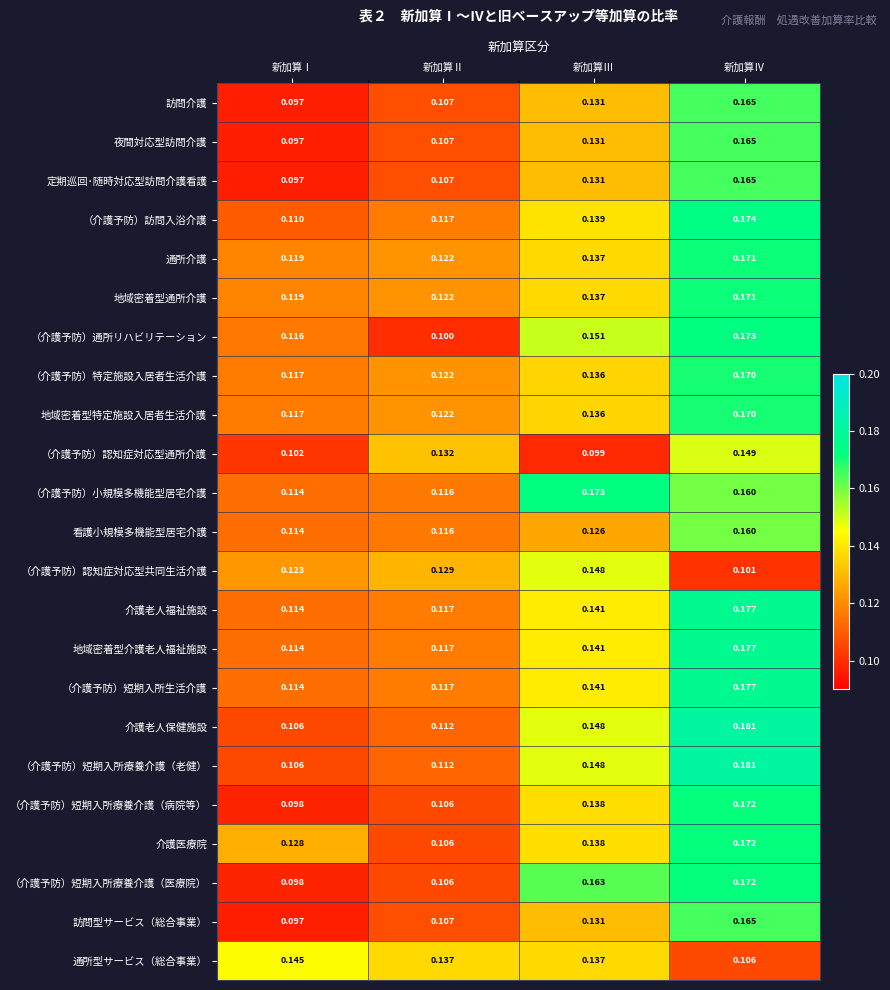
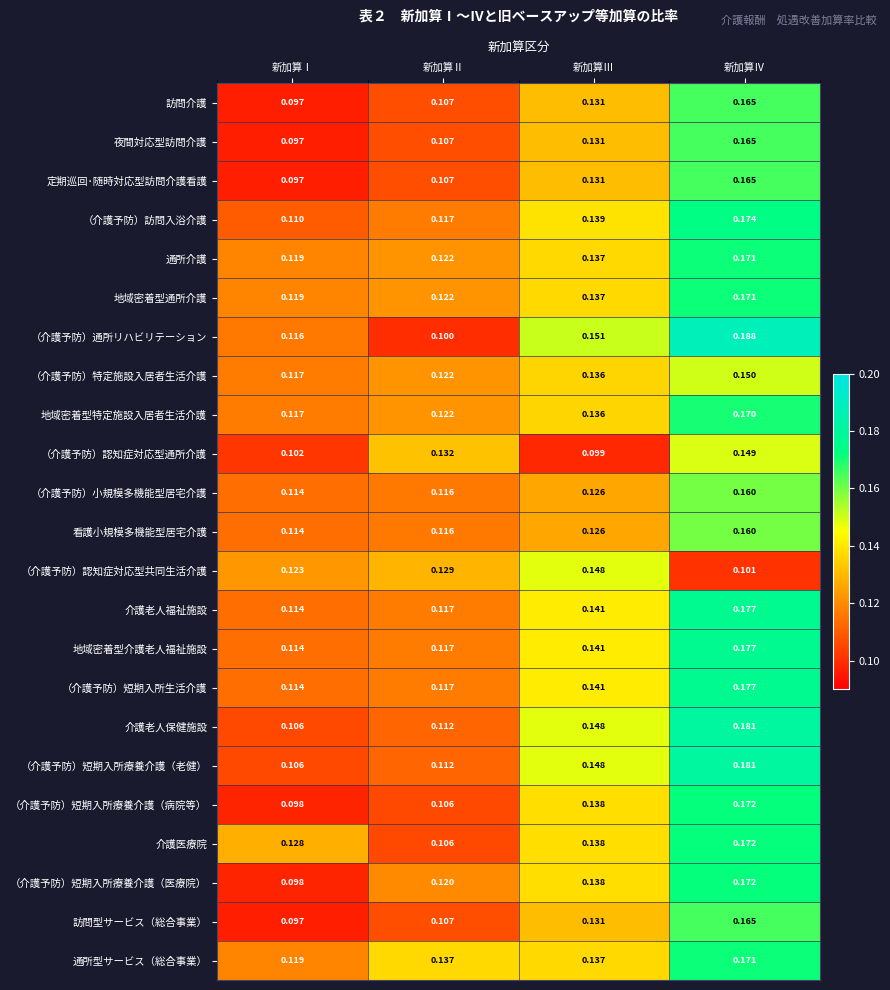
（介護予防）通所リハビリテーション, 新加算Ⅳ: 0.173 -> 0.188
（介護予防）特定施設入居者生活介護, 新加算Ⅳ: 0.170 -> 0.150
（介護予防）小規模多機能型居宅介護, 新加算Ⅲ: 0.173 -> 0.126
（介護予防）短期入所療養介護（医療院）, 新加算Ⅱ: 0.106 -> 0.120
（介護予防）短期入所療養介護（医療院）, 新加算Ⅲ: 0.163 -> 0.138
通所型サービス（総合事業）, 新加算Ⅰ: 0.145 -> 0.119
通所型サービス（総合事業）, 新加算Ⅳ: 0.106 -> 0.171
